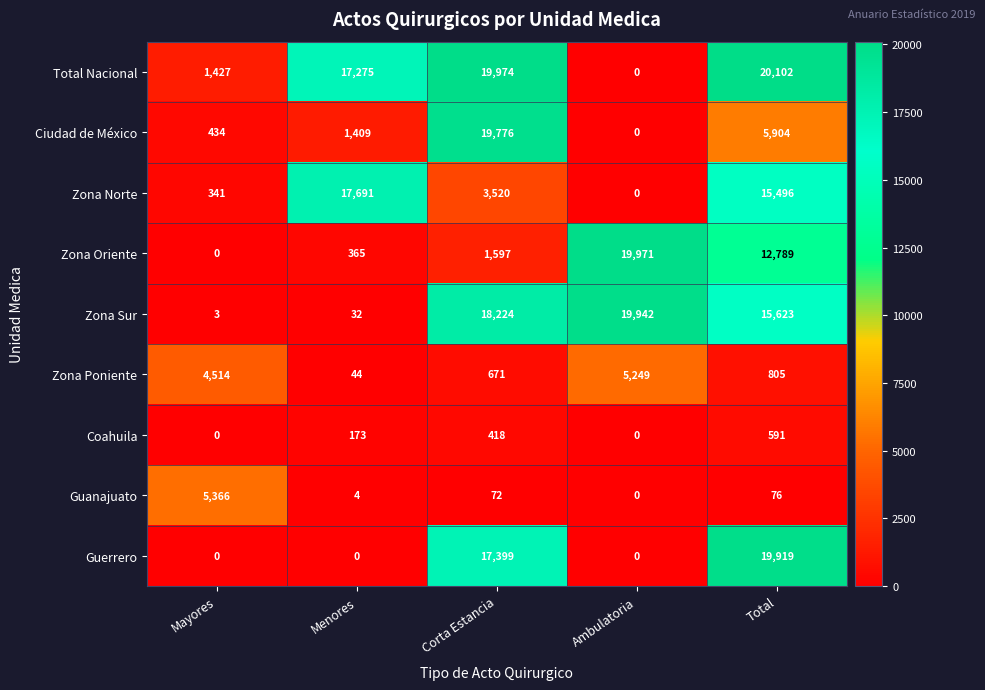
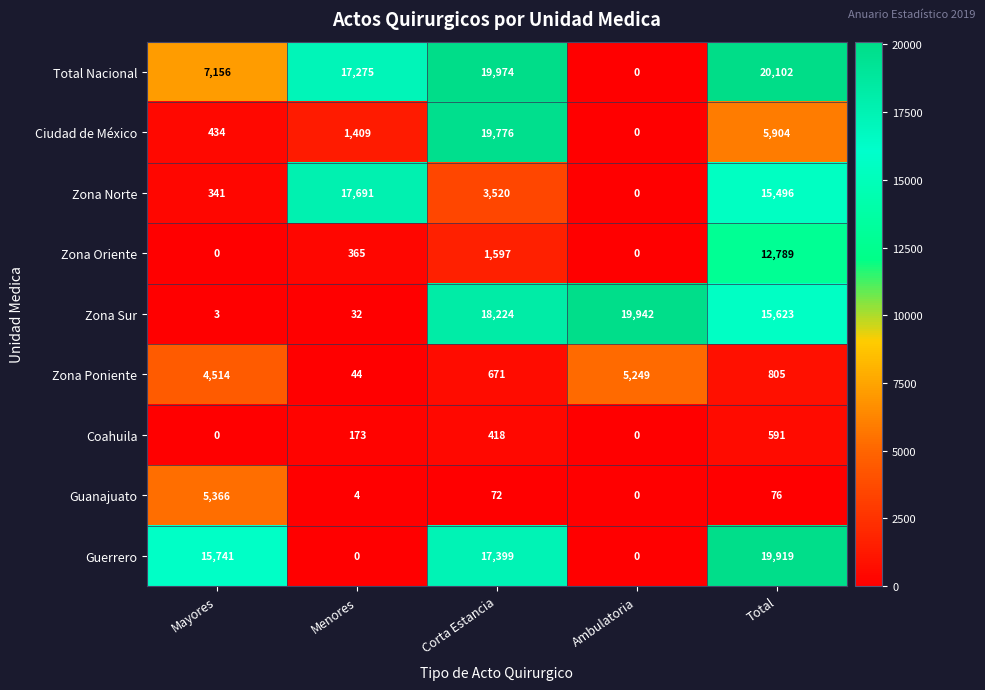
Total Nacional, Mayores: 1,427 -> 7,156
Zona Oriente, Ambulatoria: 19,971 -> 0
Guerrero, Mayores: 0 -> 15,741
